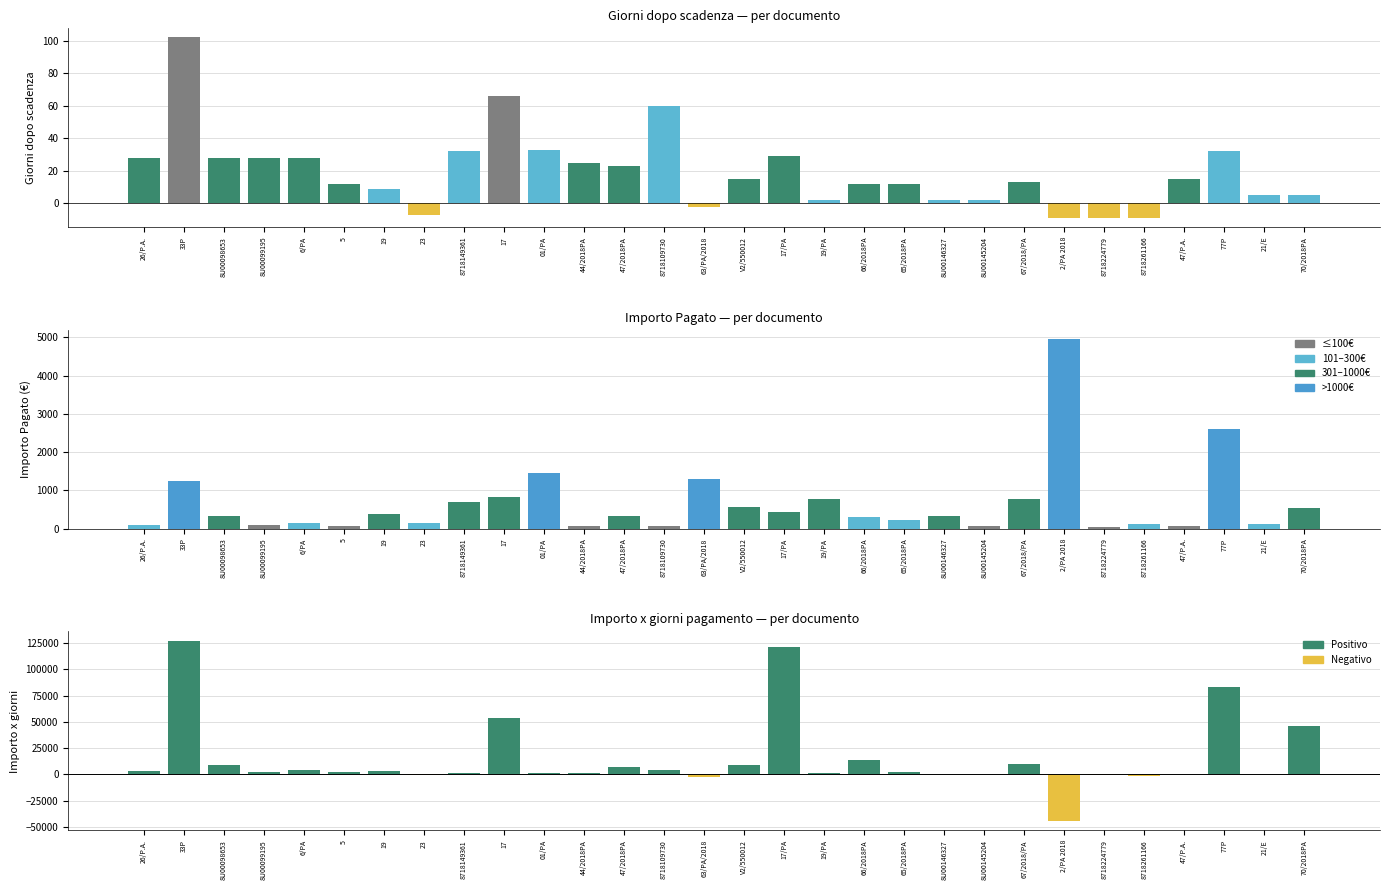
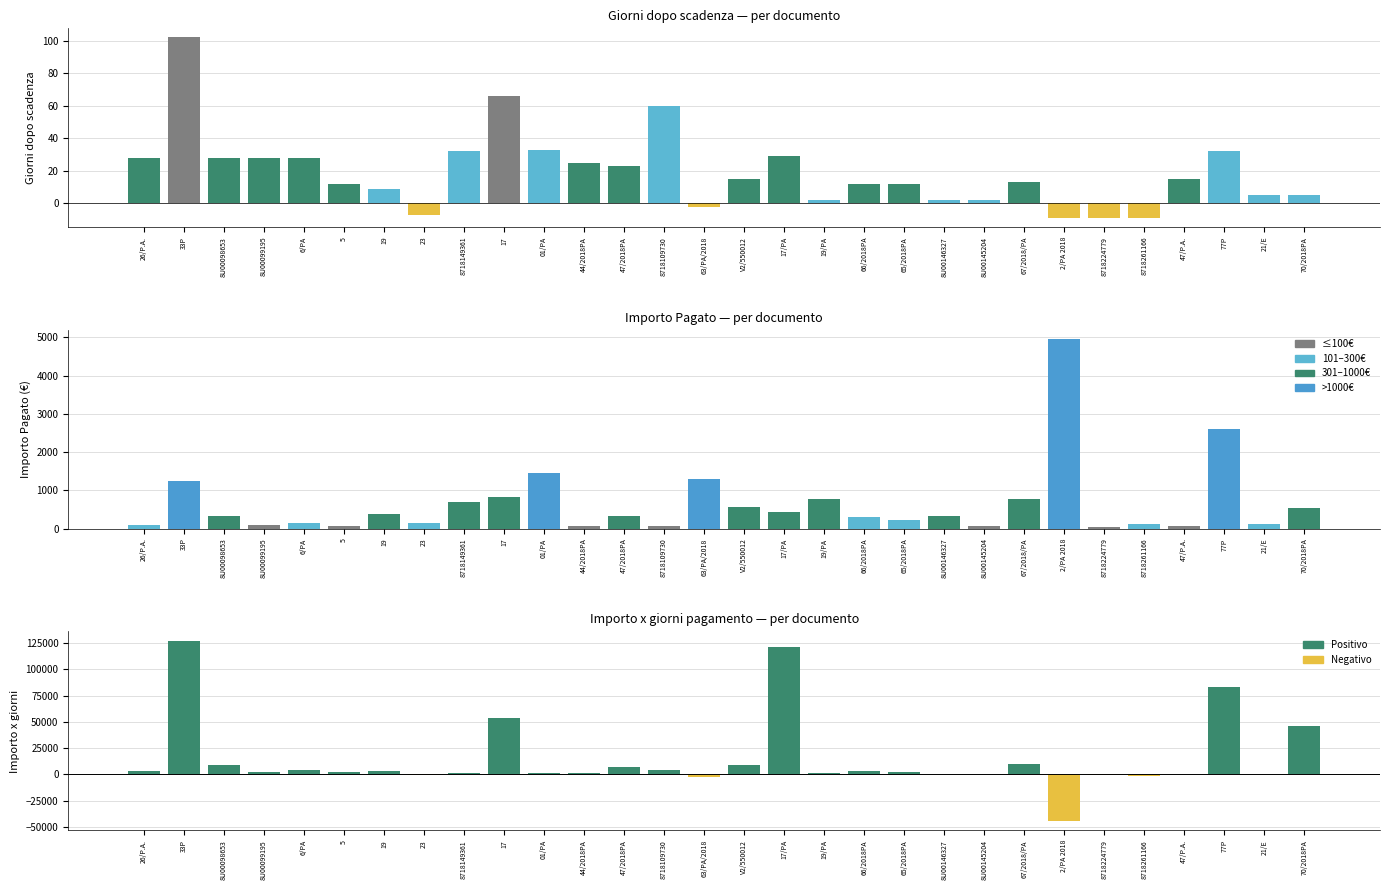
Importo x giorni pagamento — per documento, 66/2018PA: 14000 -> 4000
